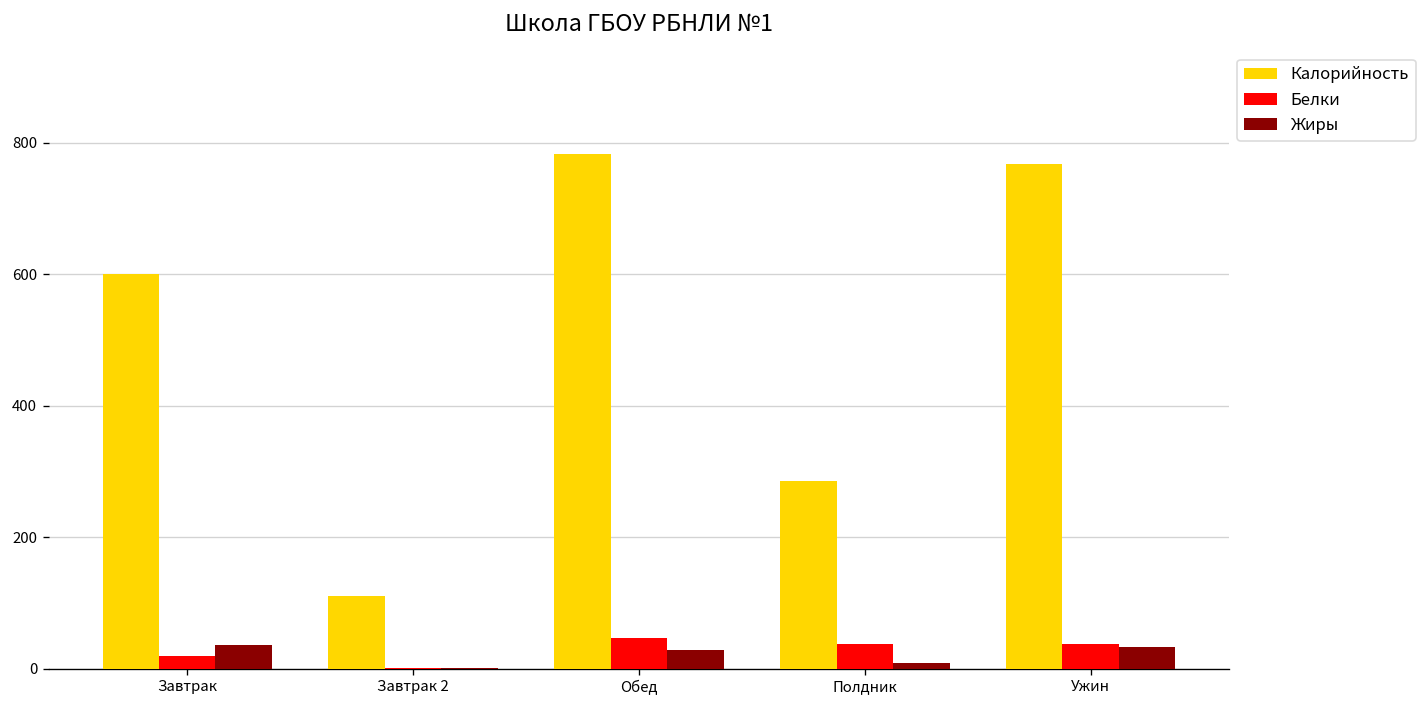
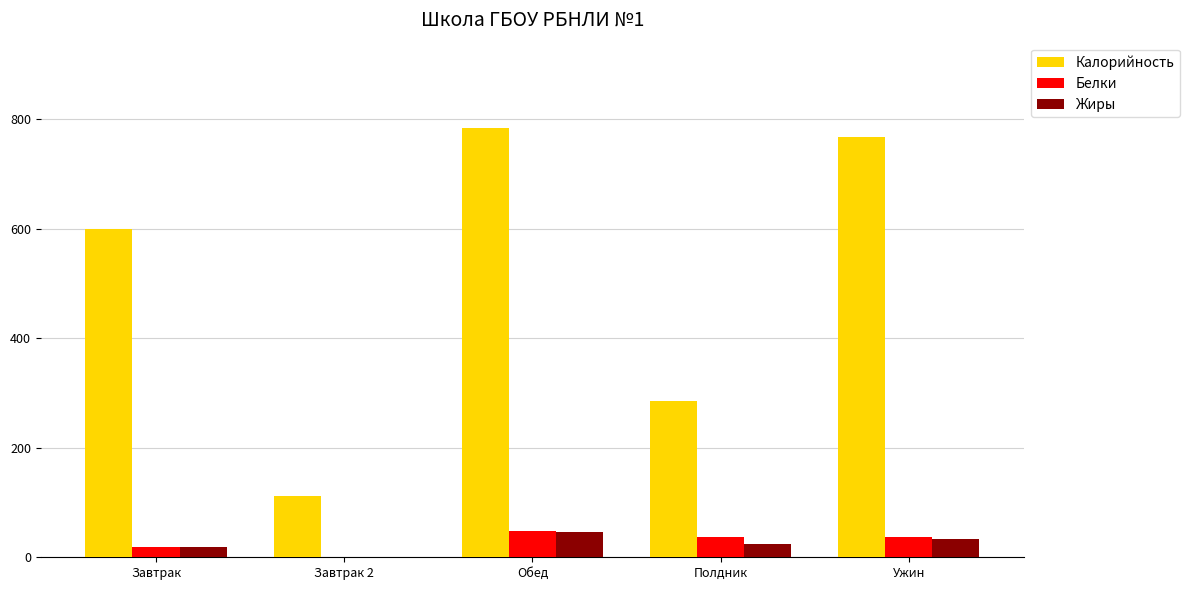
Жиры, Завтрак: 40 -> 20
Жиры, Обед: 30 -> 50
Жиры, Полдник: 10 -> 20
